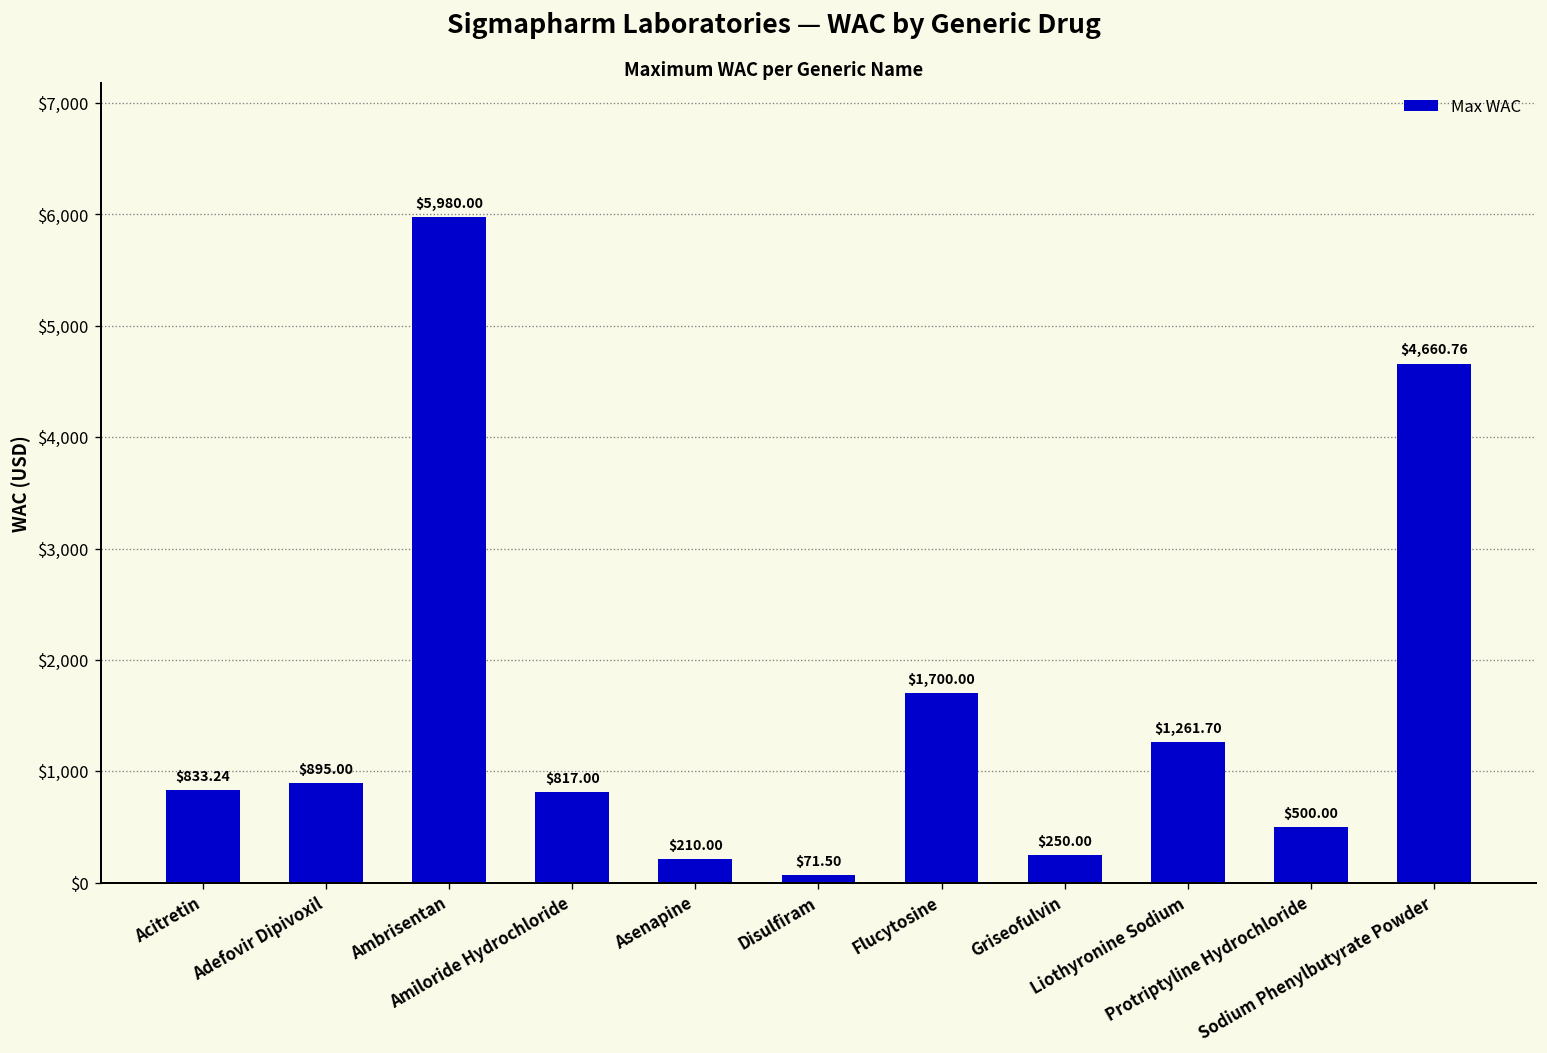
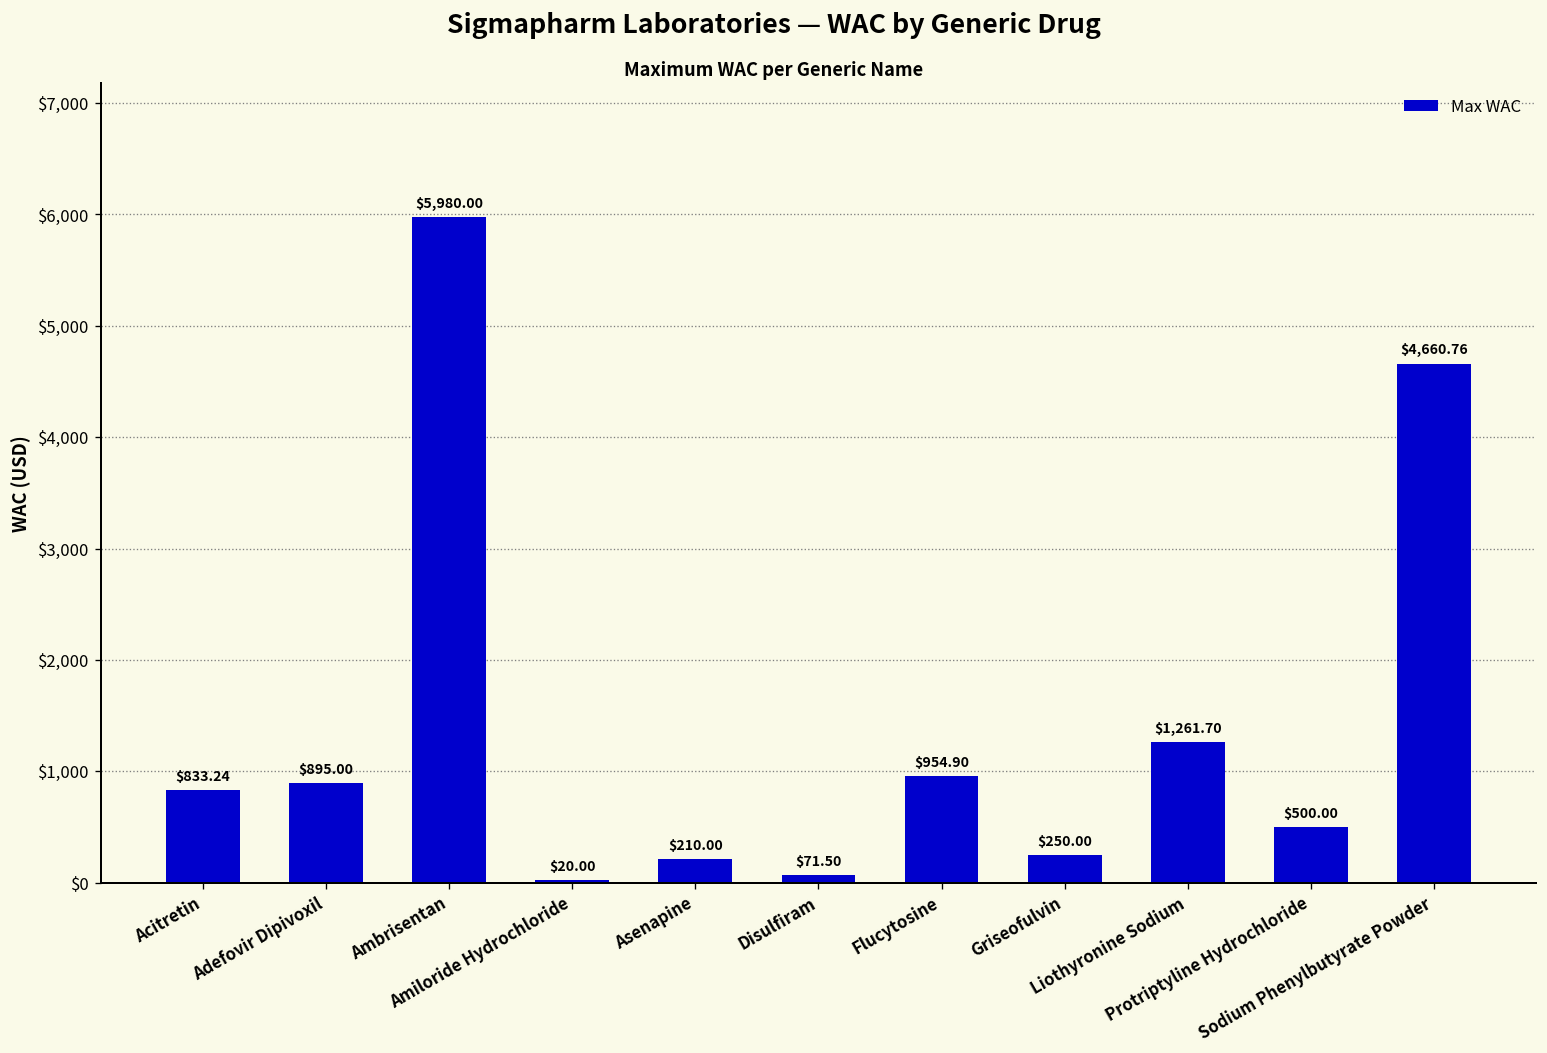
Amiloride Hydrochloride: $817.00 -> $20.00
Flucytosine: $1,700.00 -> $954.90
